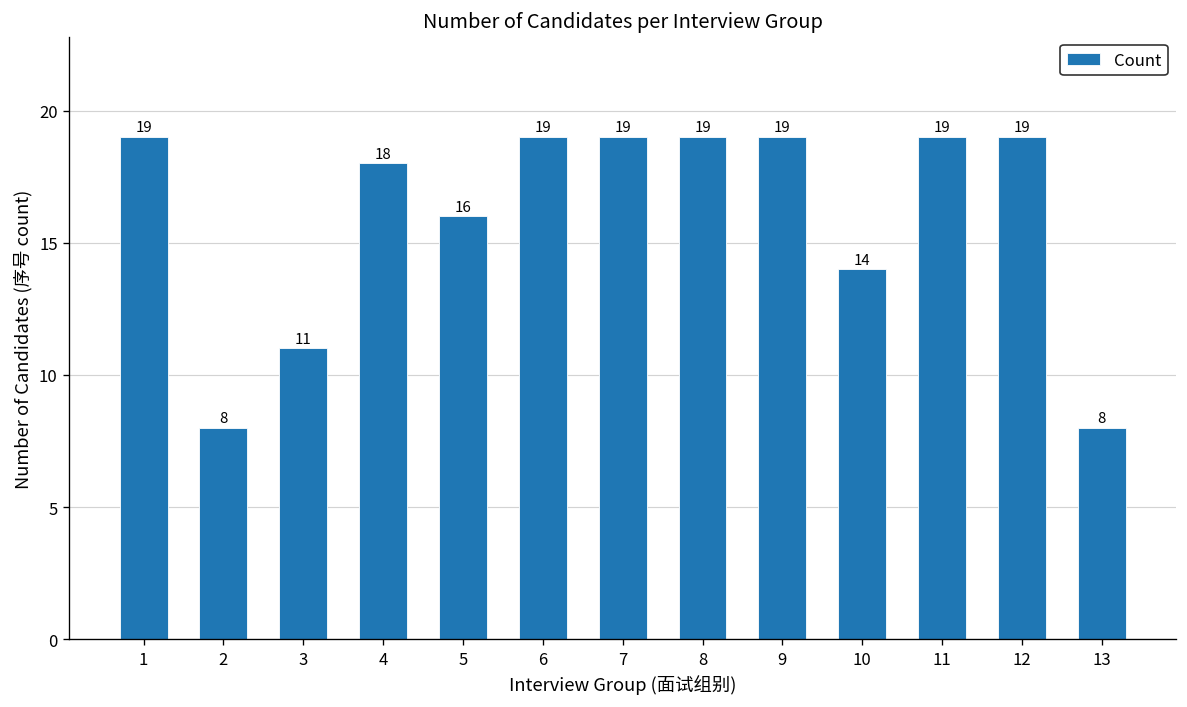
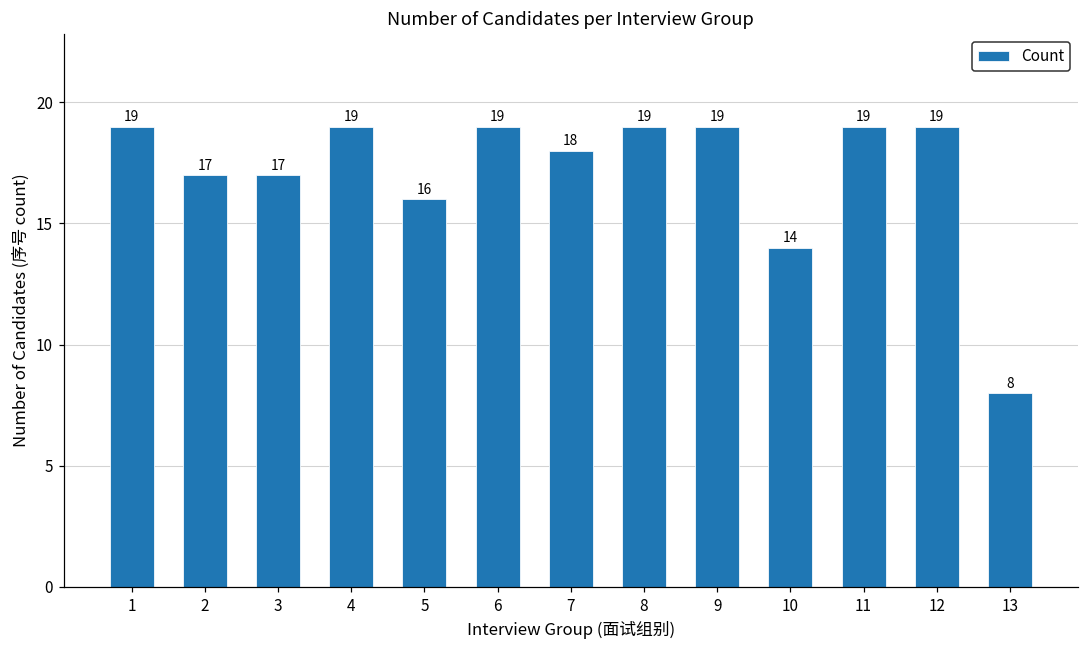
2: 8 -> 17
3: 11 -> 17
4: 18 -> 19
7: 19 -> 18
